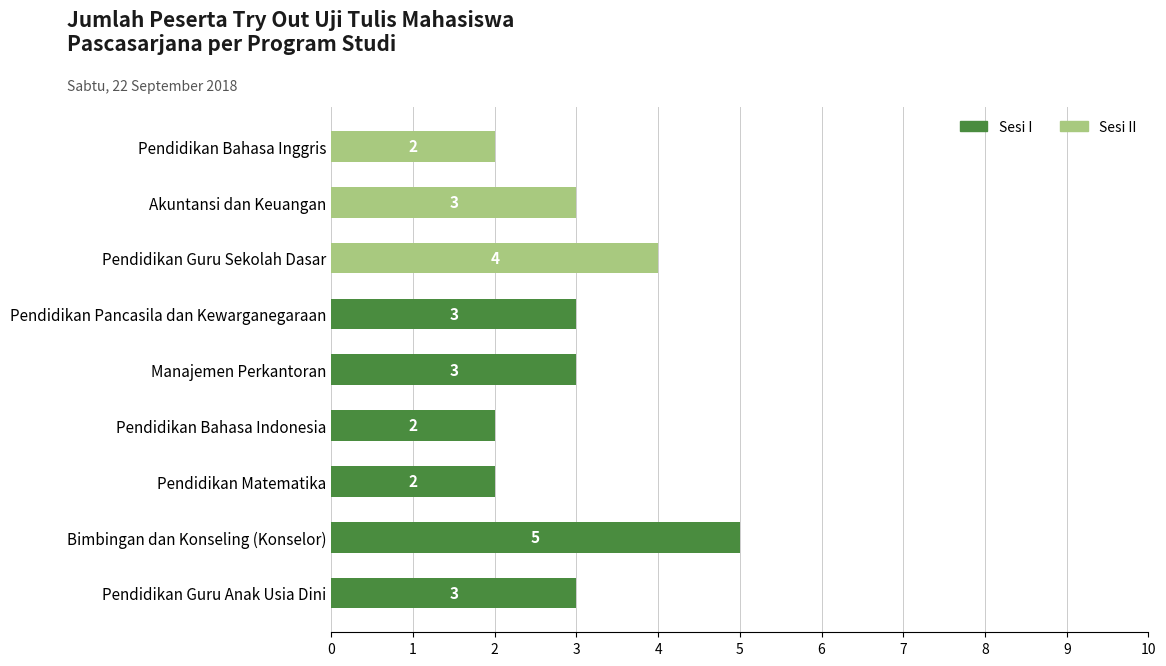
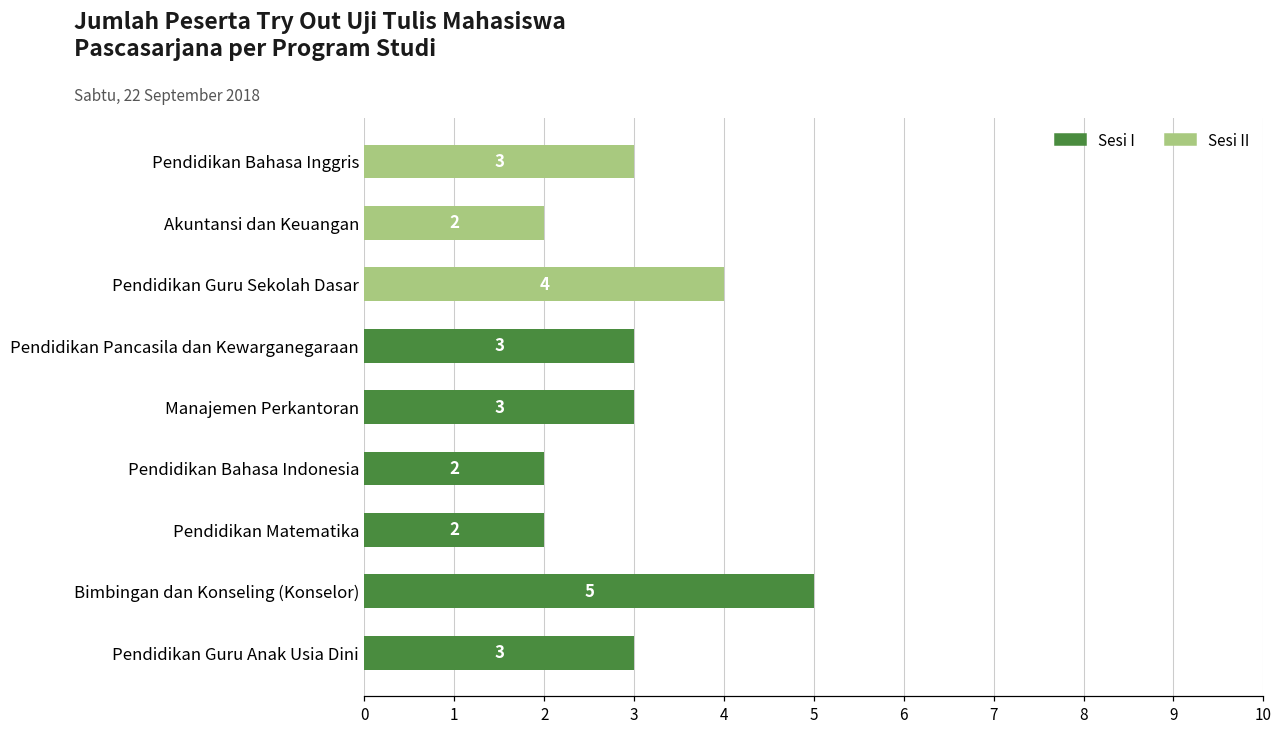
Sesi II, Pendidikan Bahasa Inggris: 2 -> 3
Sesi II, Akuntansi dan Keuangan: 3 -> 2
